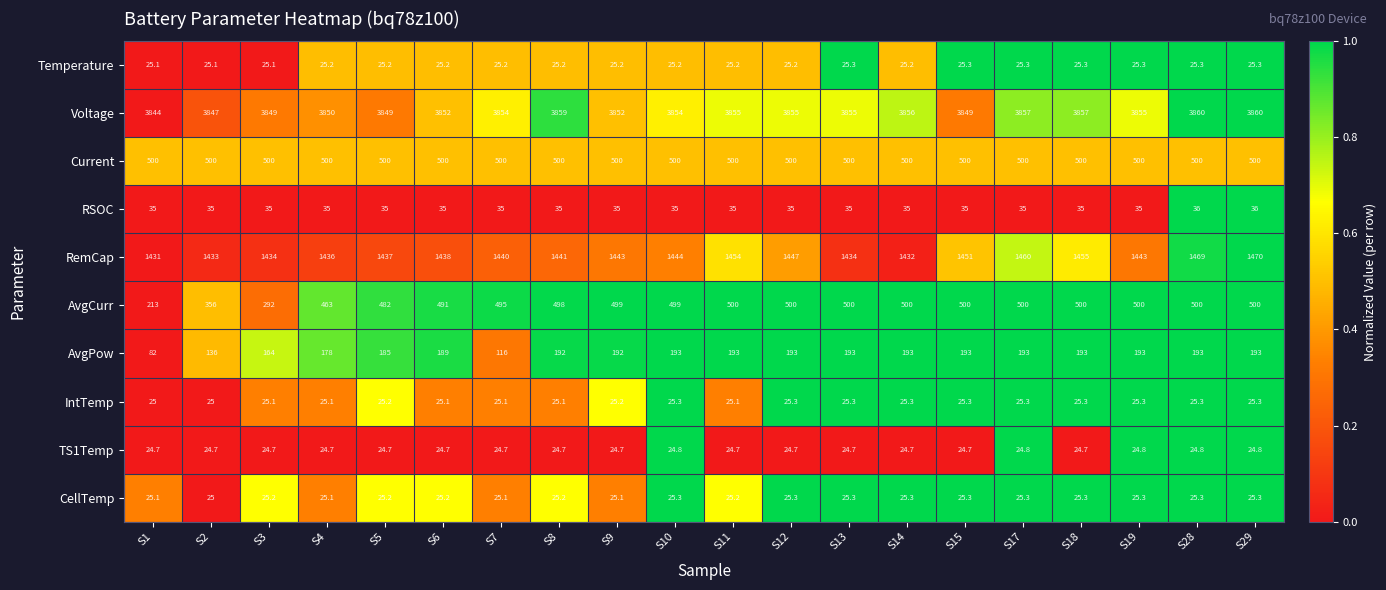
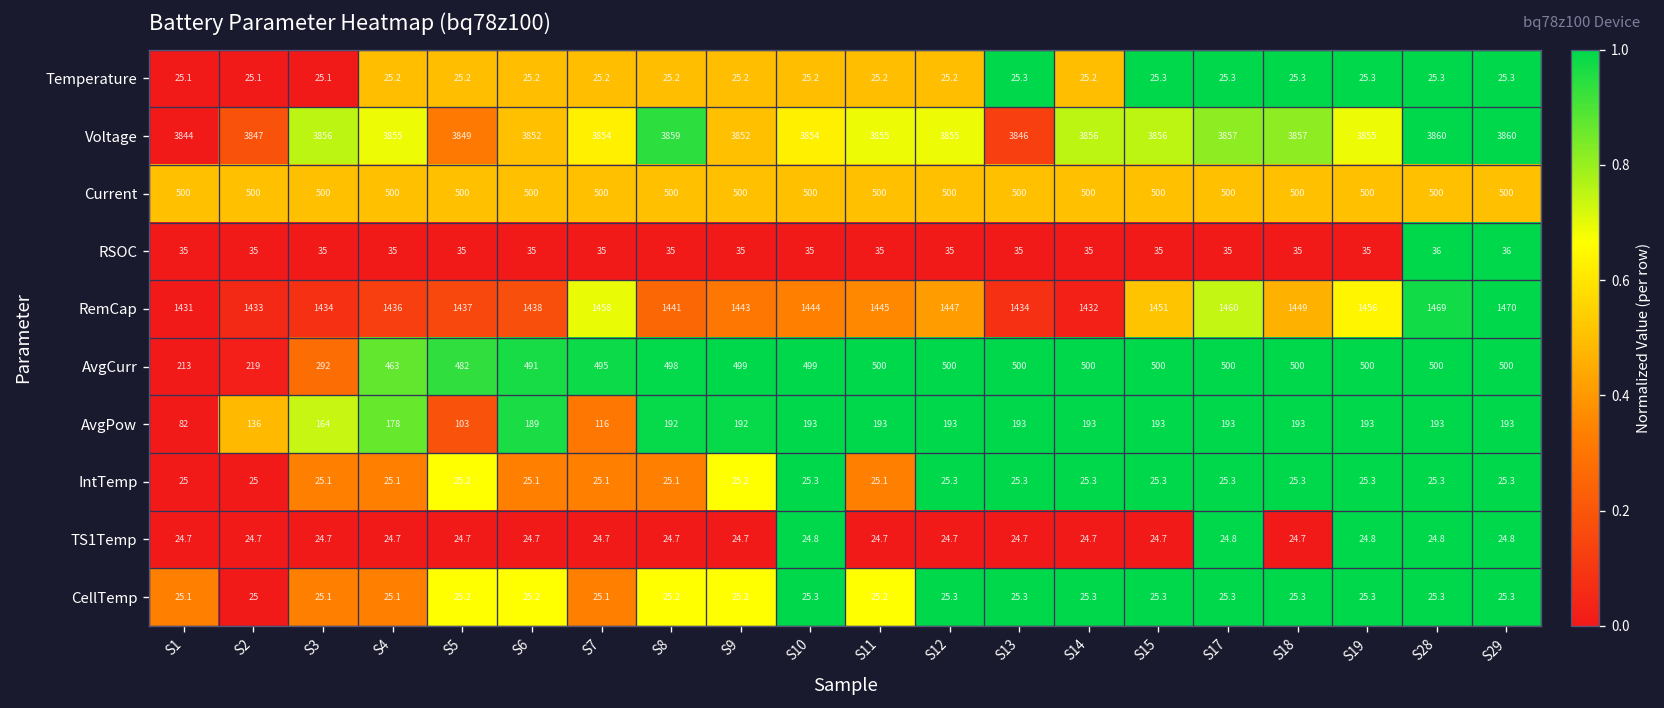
Voltage, S3: 3849 -> 3856
Voltage, S4: 3850 -> 3855
Voltage, S13: 3855 -> 3846
Voltage, S15: 3849 -> 3856
RemCap, S7: 1440 -> 1458
RemCap, S11: 1454 -> 1445
RemCap, S18: 1455 -> 1449
RemCap, S19: 1443 -> 1456
AvgCurr, S2: 356 -> 219
AvgPow, S5: 185 -> 103
CellTemp, S3: 25.2 -> 25.1
CellTemp, S9: 25.1 -> 25.2
